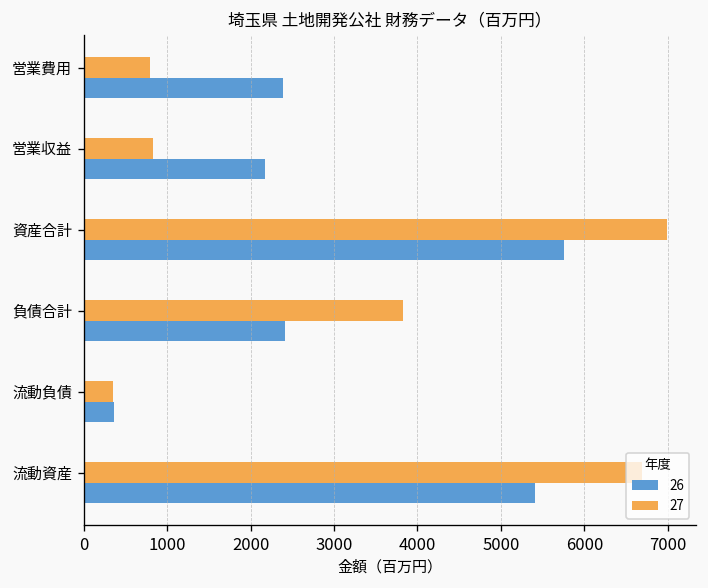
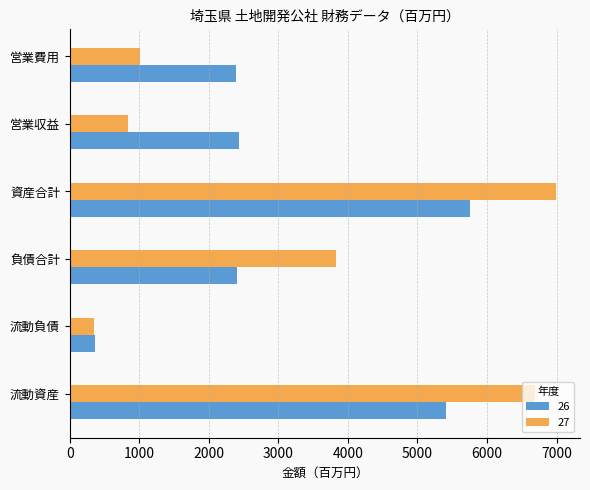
27, 営業費用: 800 -> 1000
26, 営業収益: 2200 -> 2400
